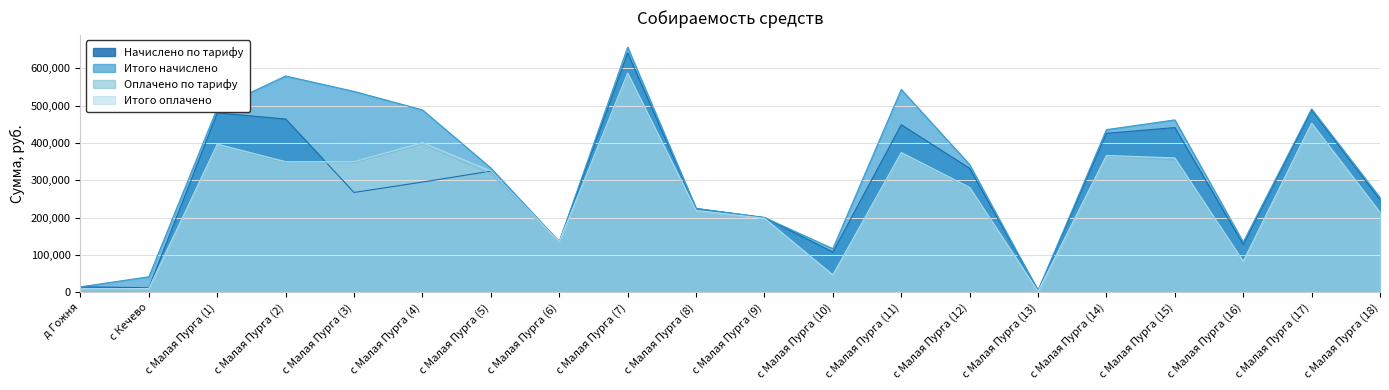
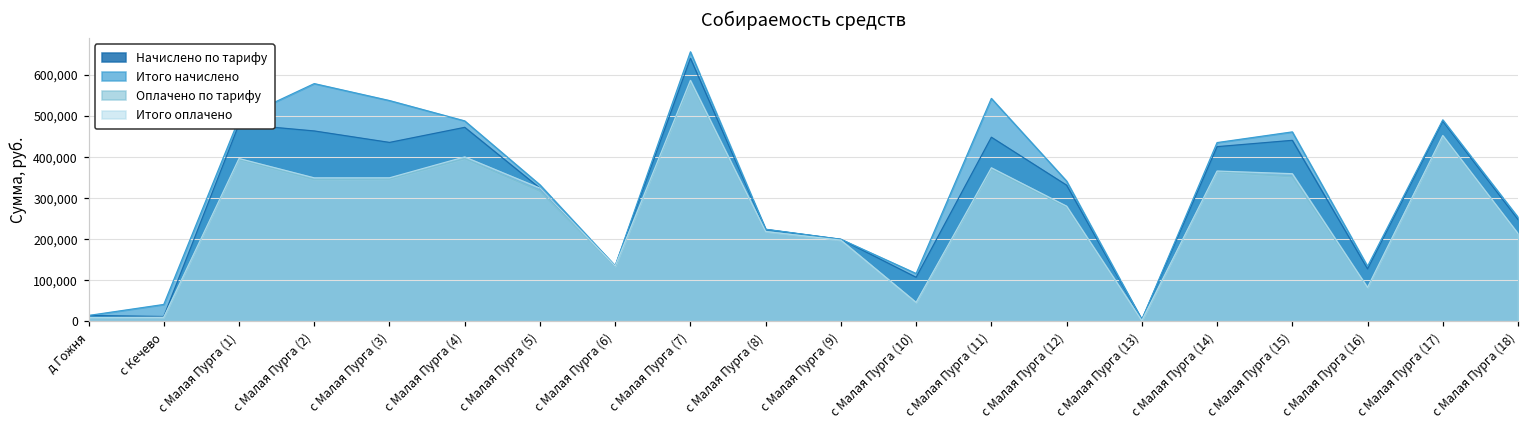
Начислено по тарифу, с Малая Пурга (3): 270,000 -> 440,000
Начислено по тарифу, с Малая Пурга (4): 300,000 -> 470,000
